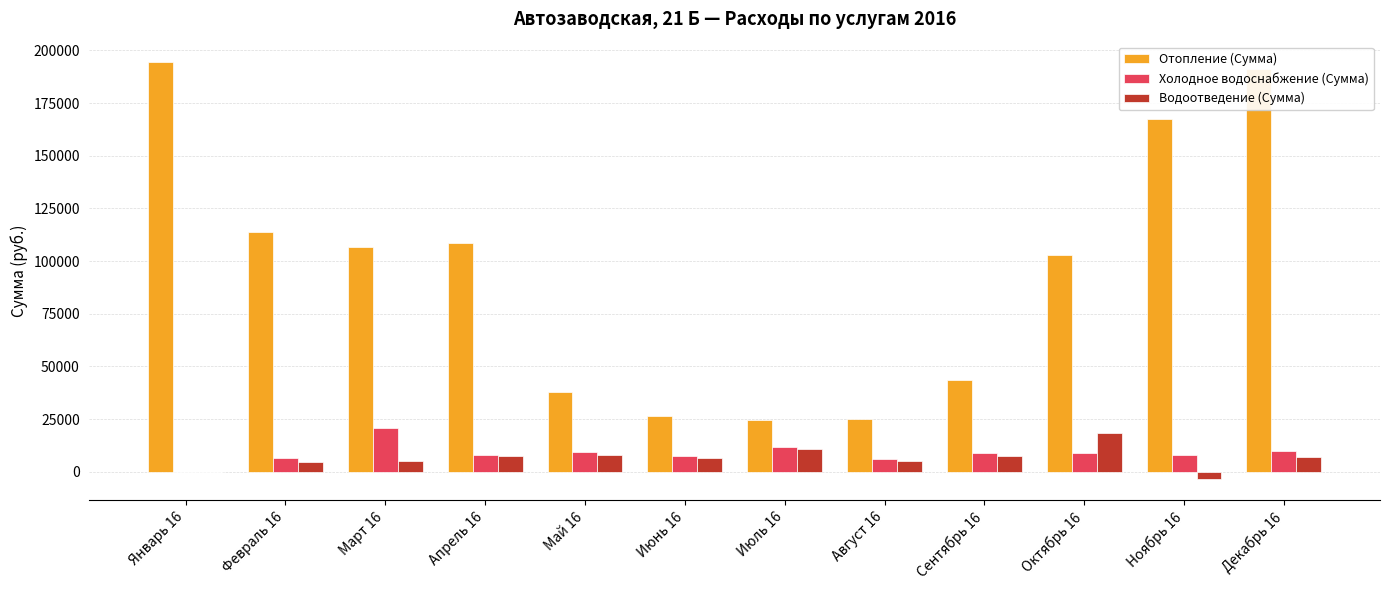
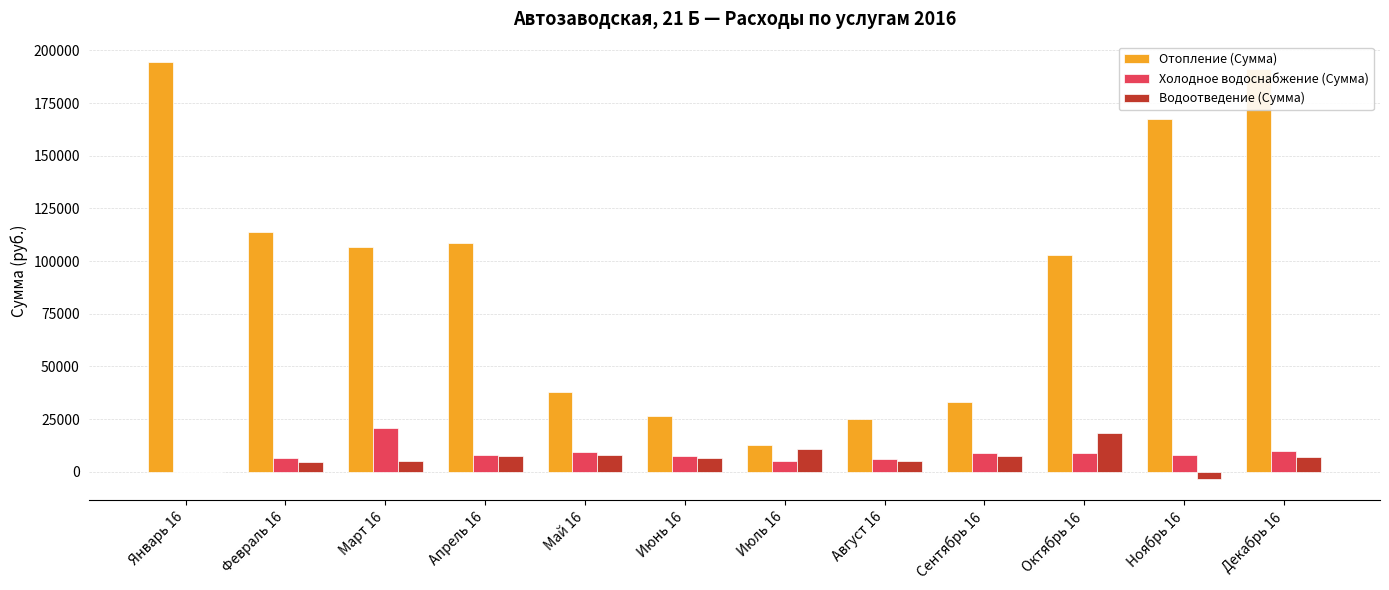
Отопление (Сумма), Июль 16: 24000 -> 13000
Холодное водоснабжение (Сумма), Июль 16: 12000 -> 5000
Отопление (Сумма), Сентябрь 16: 43000 -> 33000
